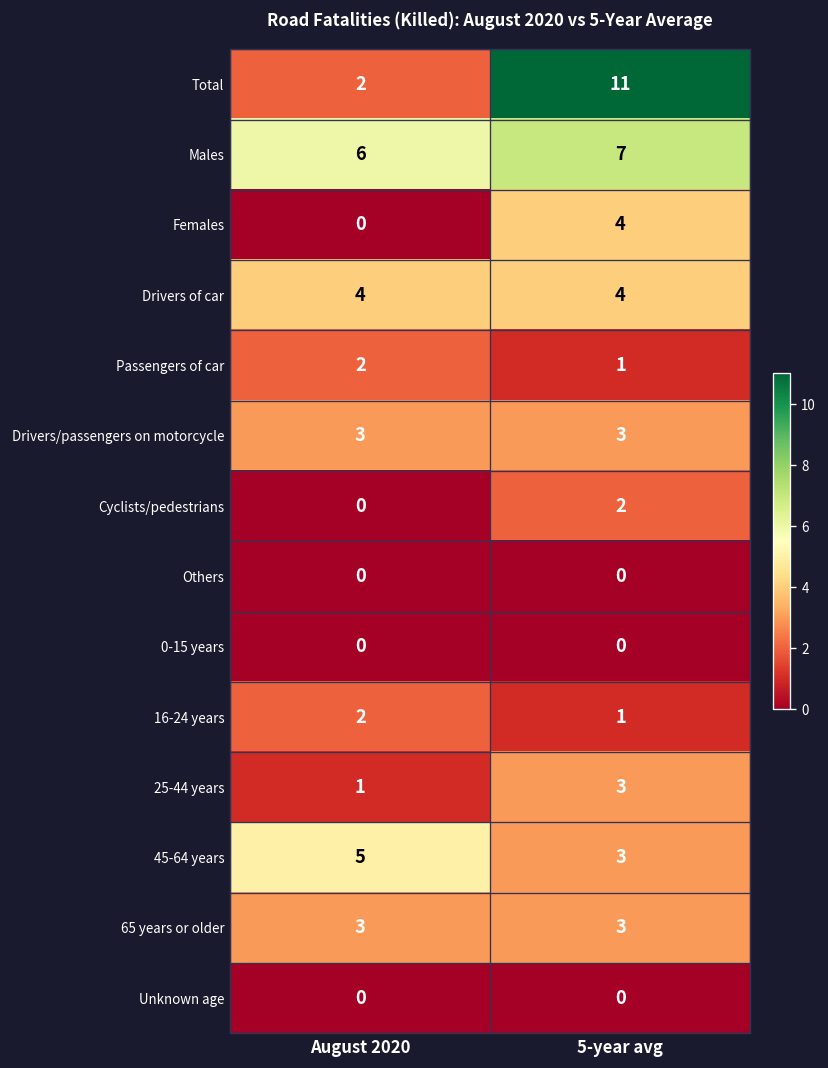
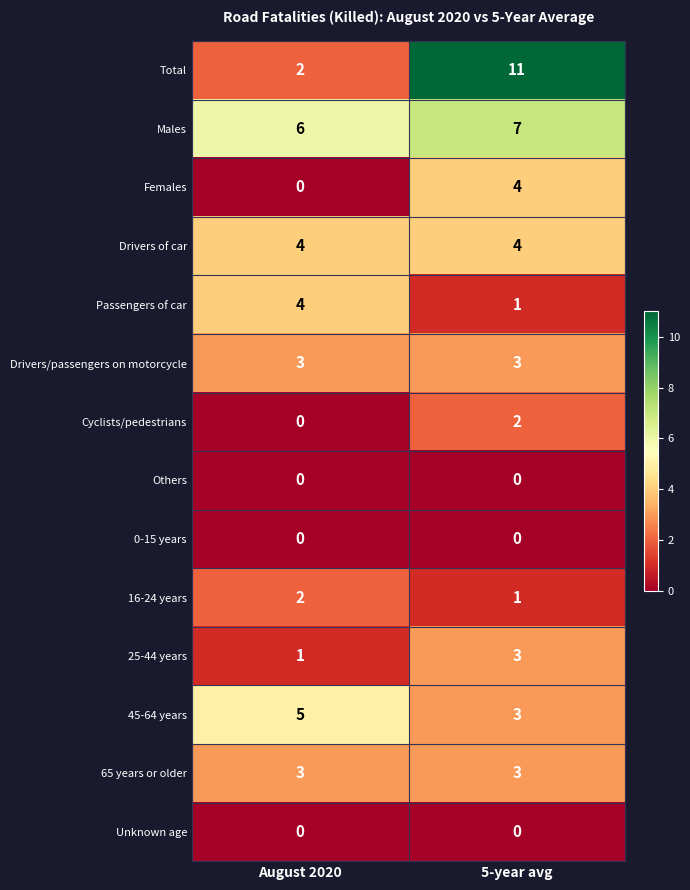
Passengers of car, August 2020: 2 -> 4
